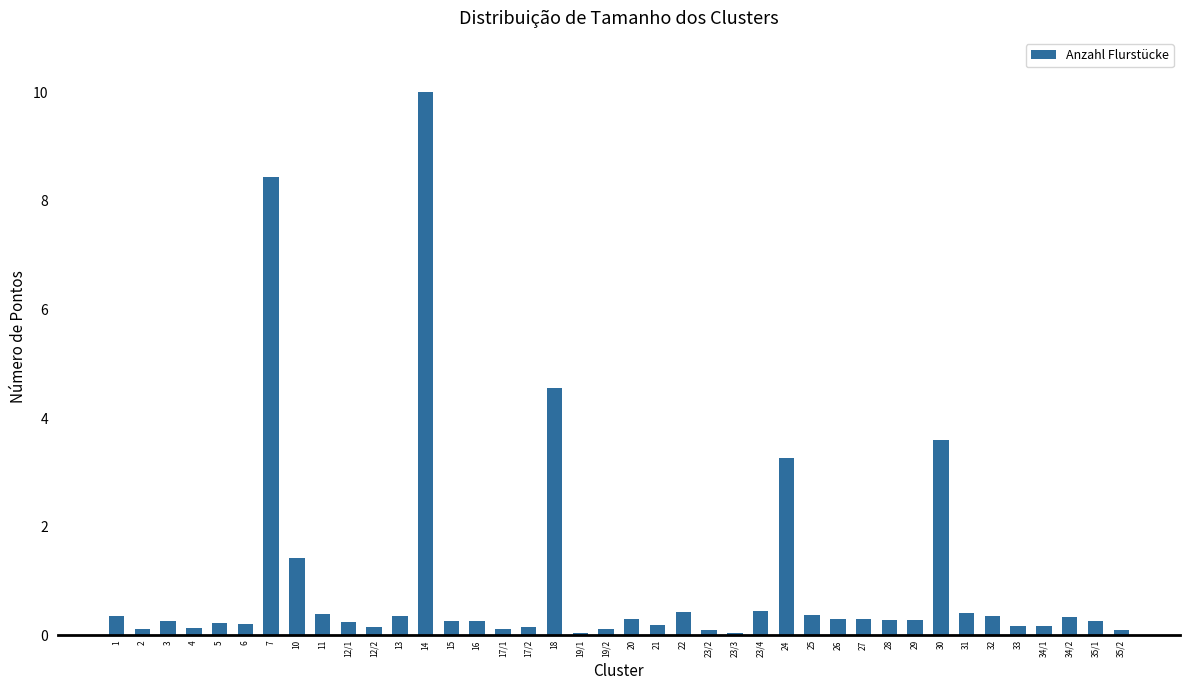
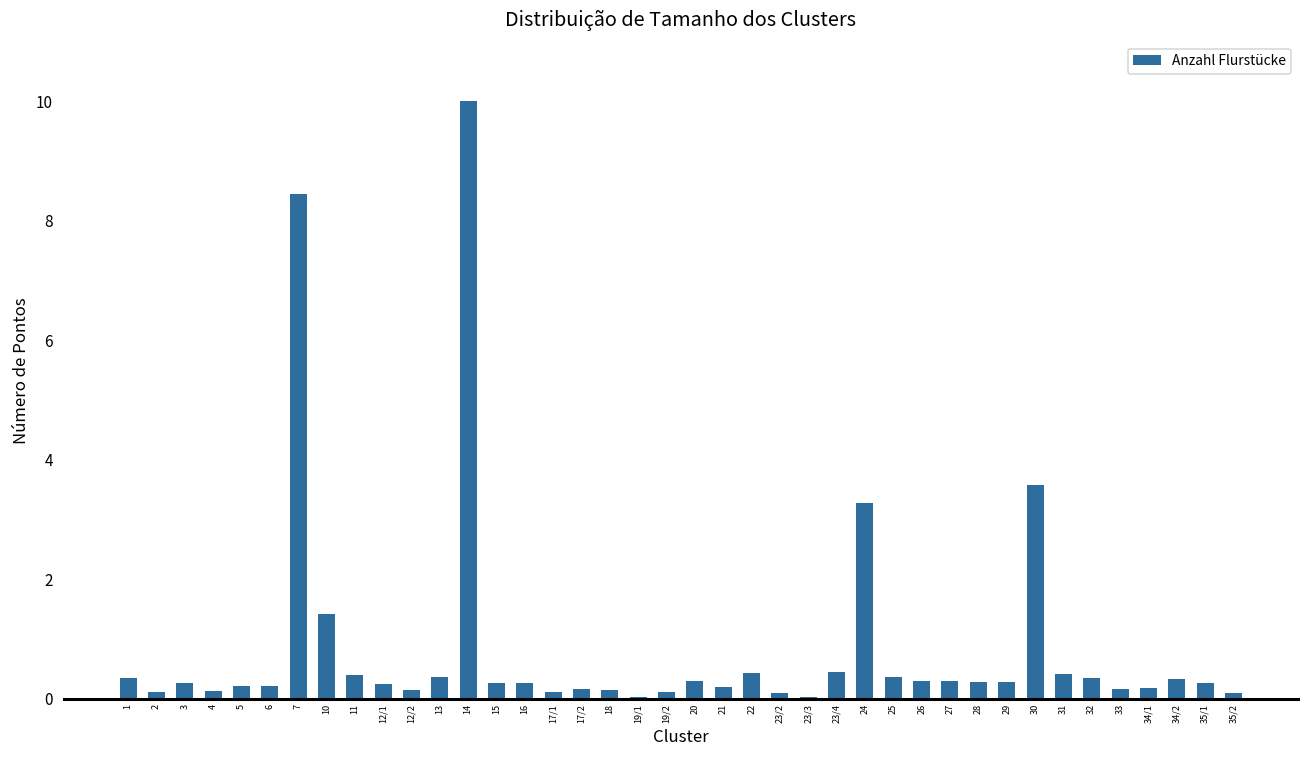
18: 4.6 -> 0.1
